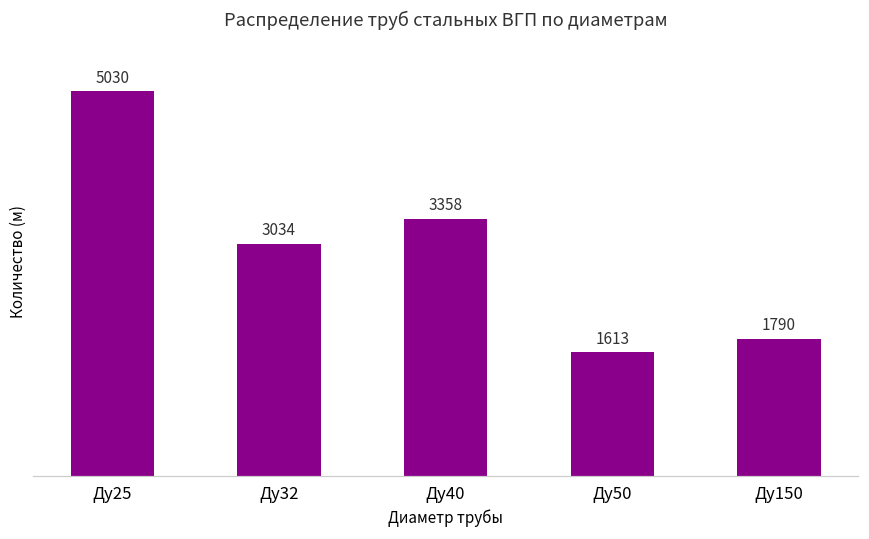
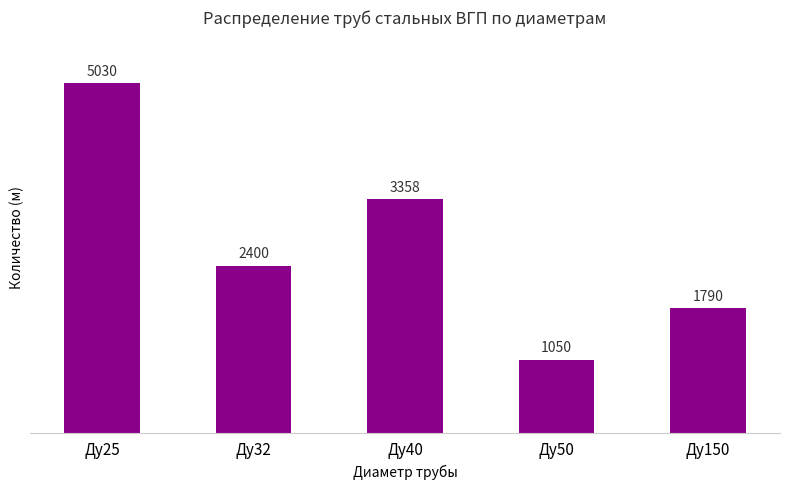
Ду32: 3034 -> 2400
Ду50: 1613 -> 1050
